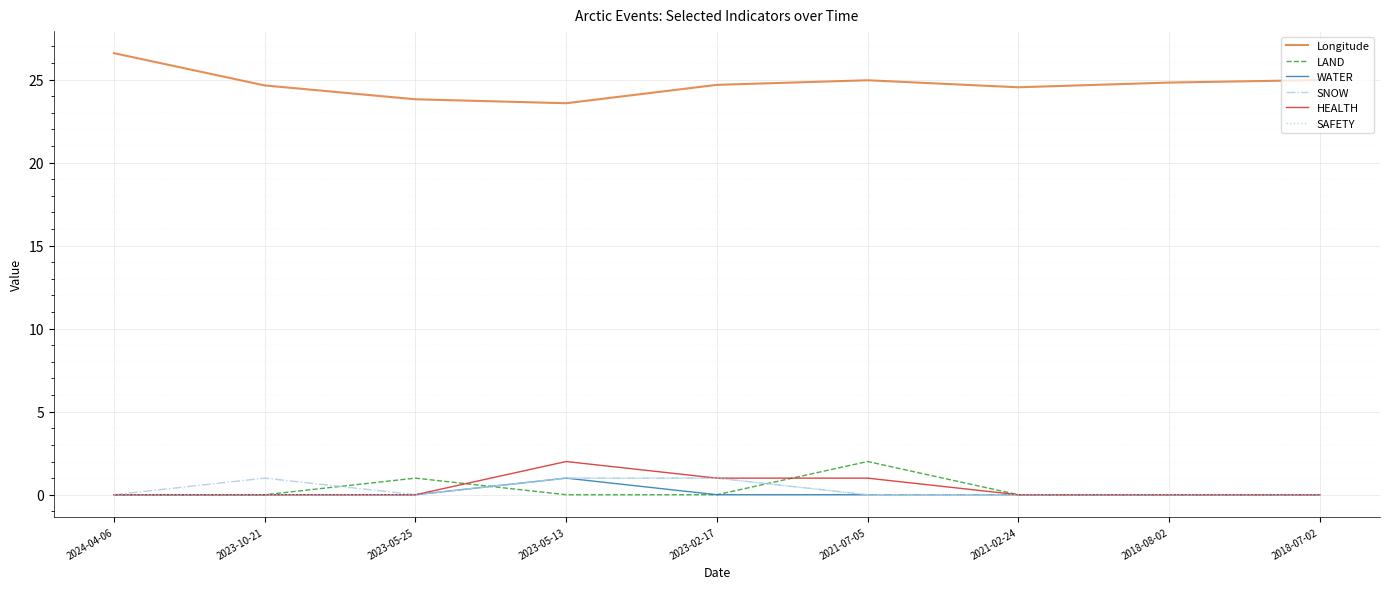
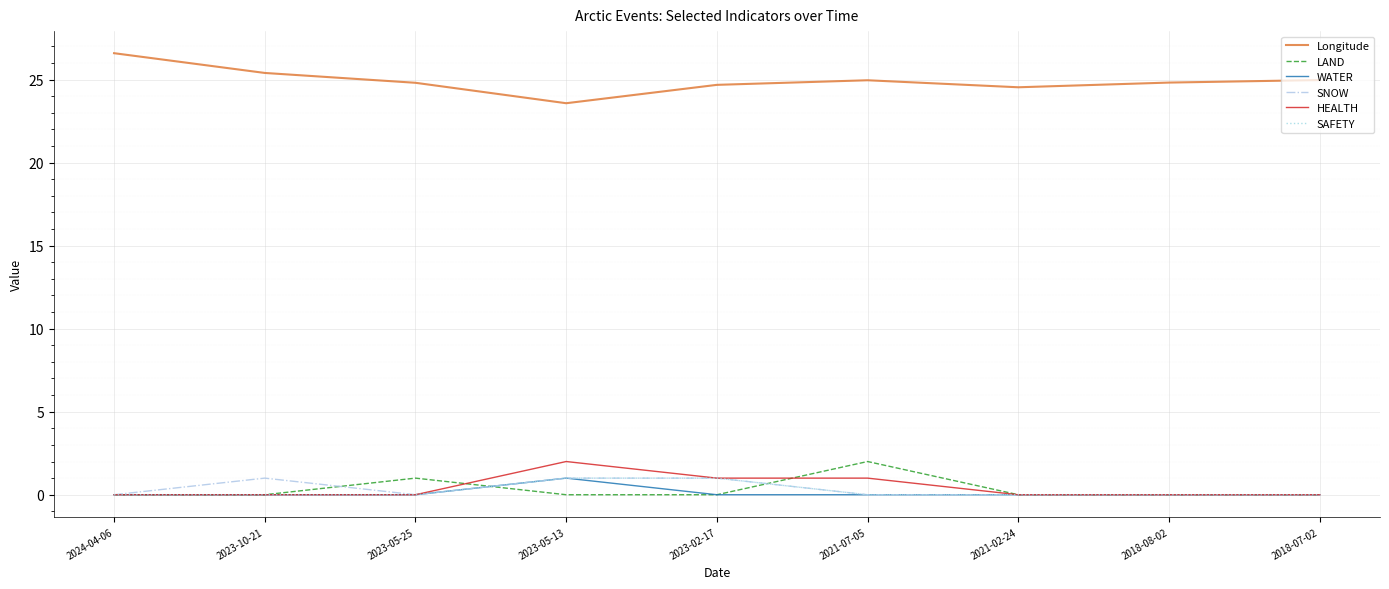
Longitude, 2023-10-21: 24.6 -> 25.4
Longitude, 2023-05-25: 23.8 -> 24.8
